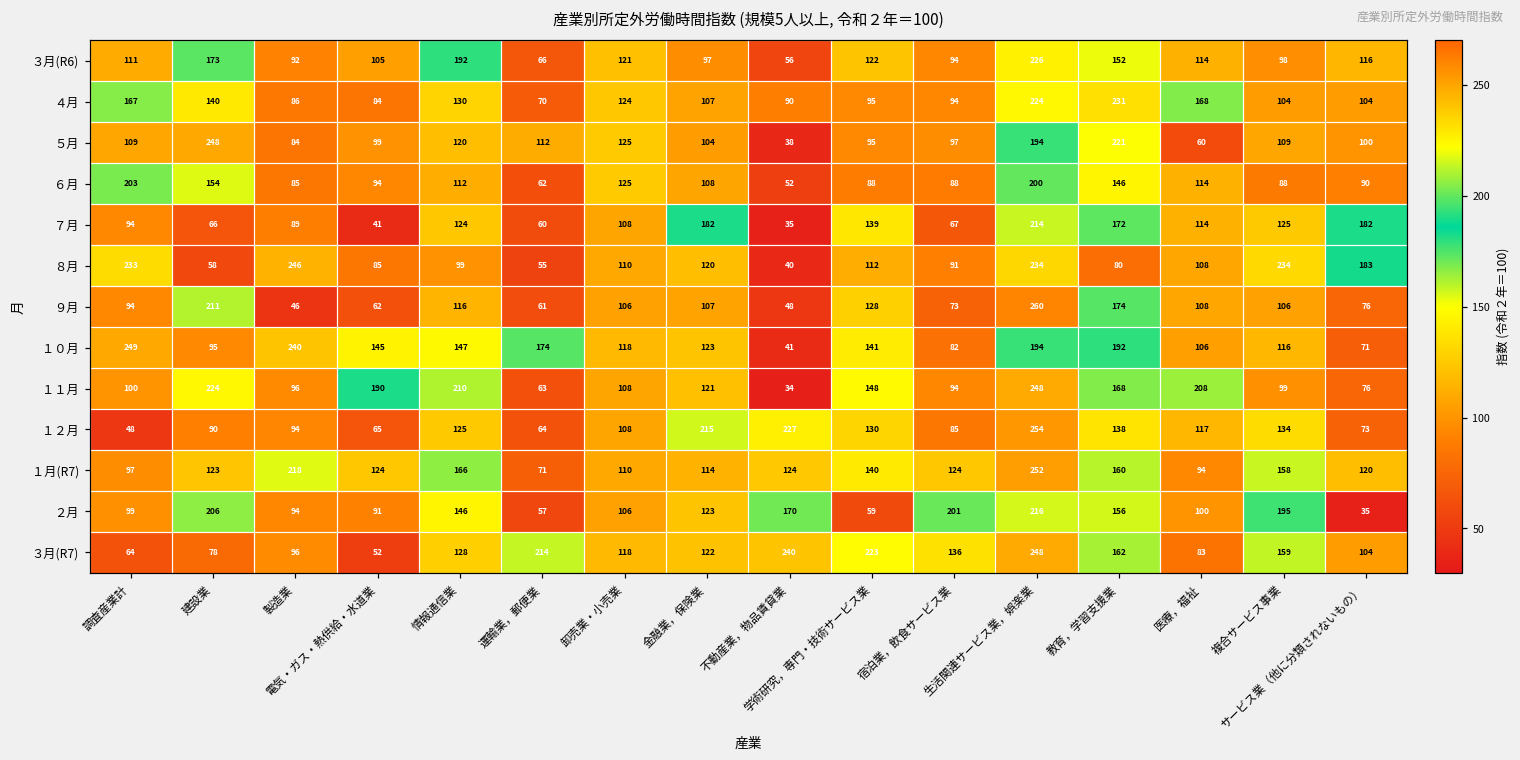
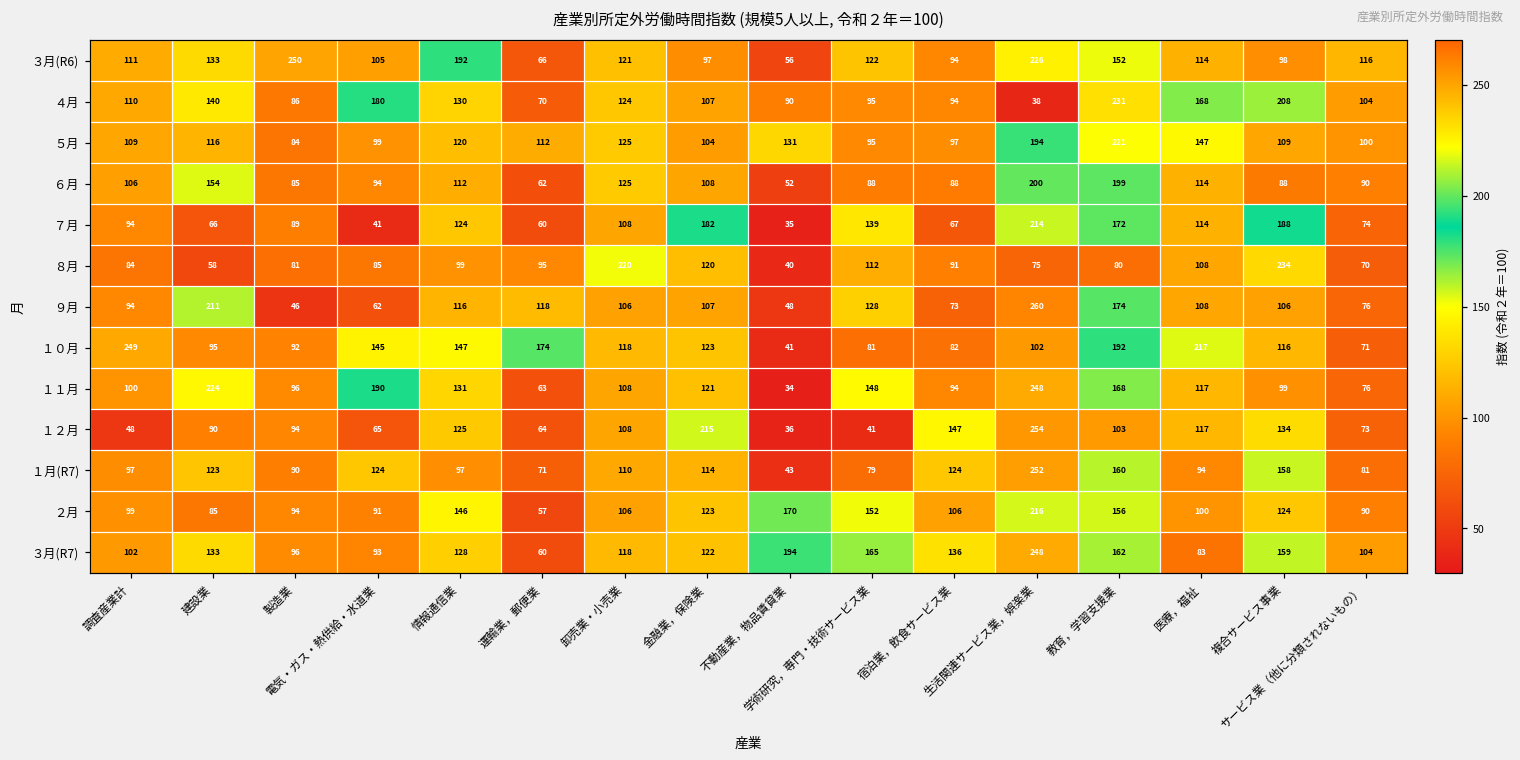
３月(R6), 建設業: 173 -> 133
３月(R6), 製造業: 92 -> 250
４月, 調査産業計: 167 -> 110
４月, 電気・ガス・熱供給・水道業: 84 -> 180
４月, 生活関連サービス業，娯楽業: 224 -> 38
４月, 複合サービス事業: 104 -> 208
５月, 建設業: 248 -> 116
５月, 不動産業，物品賃貸業: 38 -> 131
５月, 医療，福祉: 60 -> 147
６月, 調査産業計: 203 -> 106
６月, 教育，学習支援業: 146 -> 199
７月, 複合サービス事業: 125 -> 188
７月, サービス業（他に分類されないもの）: 182 -> 74
８月, 調査産業計: 233 -> 84
８月, 製造業: 246 -> 81
８月, 運輸業，郵便業: 55 -> 95
８月, 卸売業・小売業: 110 -> 220
８月, 生活関連サービス業，娯楽業: 234 -> 75
８月, サービス業（他に分類されないもの）: 183 -> 70
９月, 運輸業，郵便業: 61 -> 118
１０月, 製造業: 240 -> 92
１０月, 学術研究，専門・技術サービス業: 141 -> 81
１０月, 生活関連サービス業，娯楽業: 194 -> 102
１０月, 医療，福祉: 106 -> 217
１１月, 情報通信業: 210 -> 131
１１月, 医療，福祉: 208 -> 117
１２月, 不動産業，物品賃貸業: 227 -> 36
１２月, 学術研究，専門・技術サービス業: 130 -> 41
１２月, 宿泊業，飲食サービス業: 85 -> 147
１２月, 教育，学習支援業: 138 -> 103
１月(R7), 製造業: 218 -> 90
１月(R7), 情報通信業: 166 -> 97
１月(R7), 不動産業，物品賃貸業: 124 -> 43
１月(R7), 学術研究，専門・技術サービス業: 140 -> 79
１月(R7), サービス業（他に分類されないもの）: 120 -> 81
２月, 建設業: 206 -> 85
２月, 学術研究，専門・技術サービス業: 59 -> 152
２月, 宿泊業，飲食サービス業: 201 -> 106
２月, 複合サービス事業: 195 -> 124
２月, サービス業（他に分類されないもの）: 35 -> 90
３月(R7), 調査産業計: 64 -> 102
３月(R7), 建設業: 78 -> 133
３月(R7), 電気・ガス・熱供給・水道業: 52 -> 93
３月(R7), 運輸業，郵便業: 214 -> 60
３月(R7), 不動産業，物品賃貸業: 240 -> 194
３月(R7), 学術研究，専門・技術サービス業: 223 -> 165
